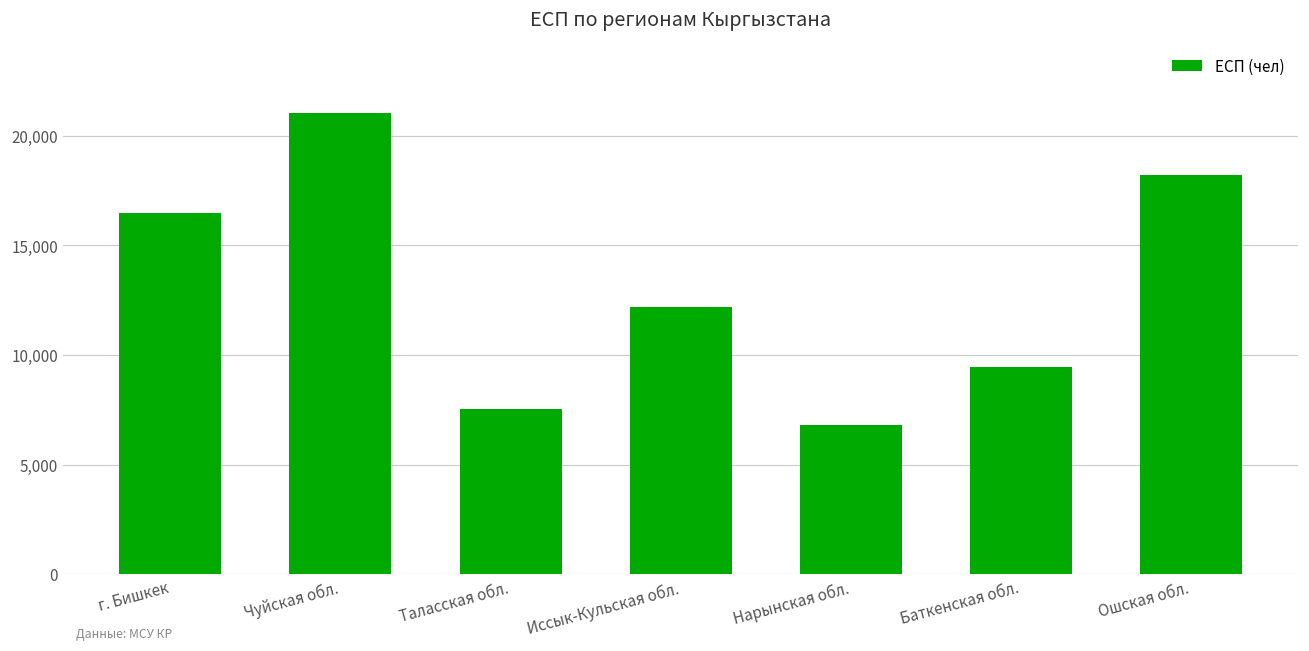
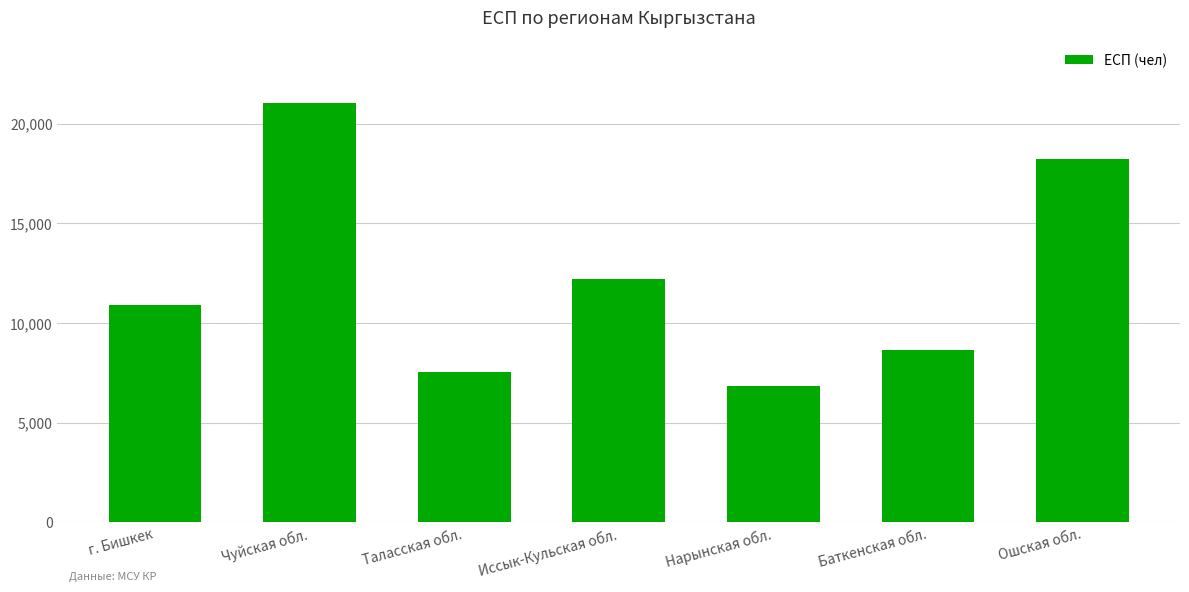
г. Бишкек: 16,500 -> 10,900
Баткенская обл.: 9,400 -> 8,700
